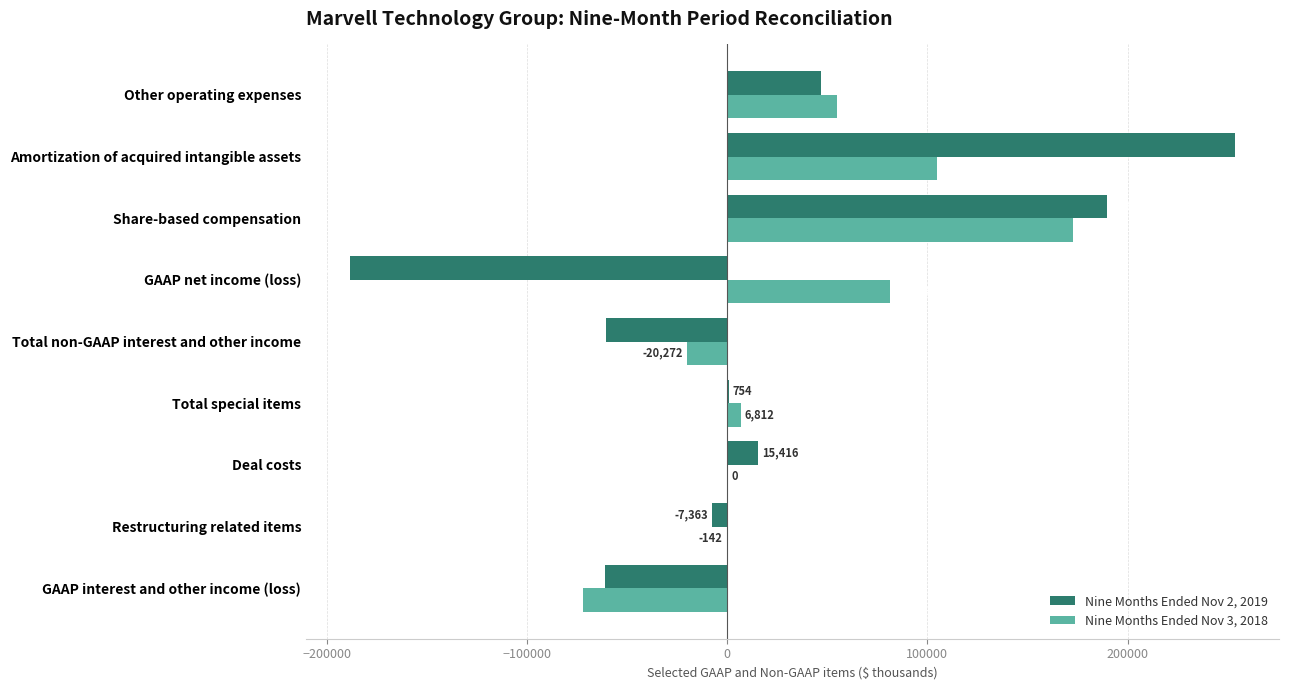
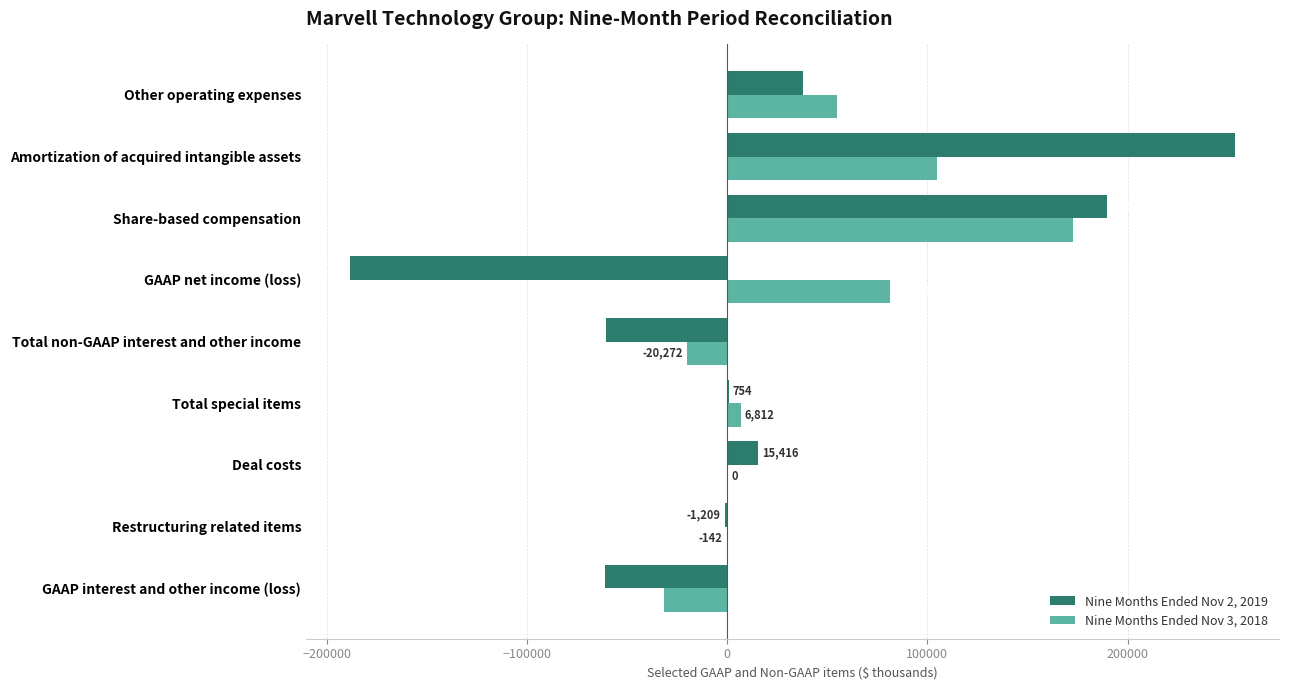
Nine Months Ended Nov 2, 2019, Other operating expenses: 47000 -> 38000
Nine Months Ended Nov 2, 2019, Restructuring related items: -7,363 -> -1,209
Nine Months Ended Nov 3, 2018, GAAP interest and other income (loss): -72000 -> -32000
